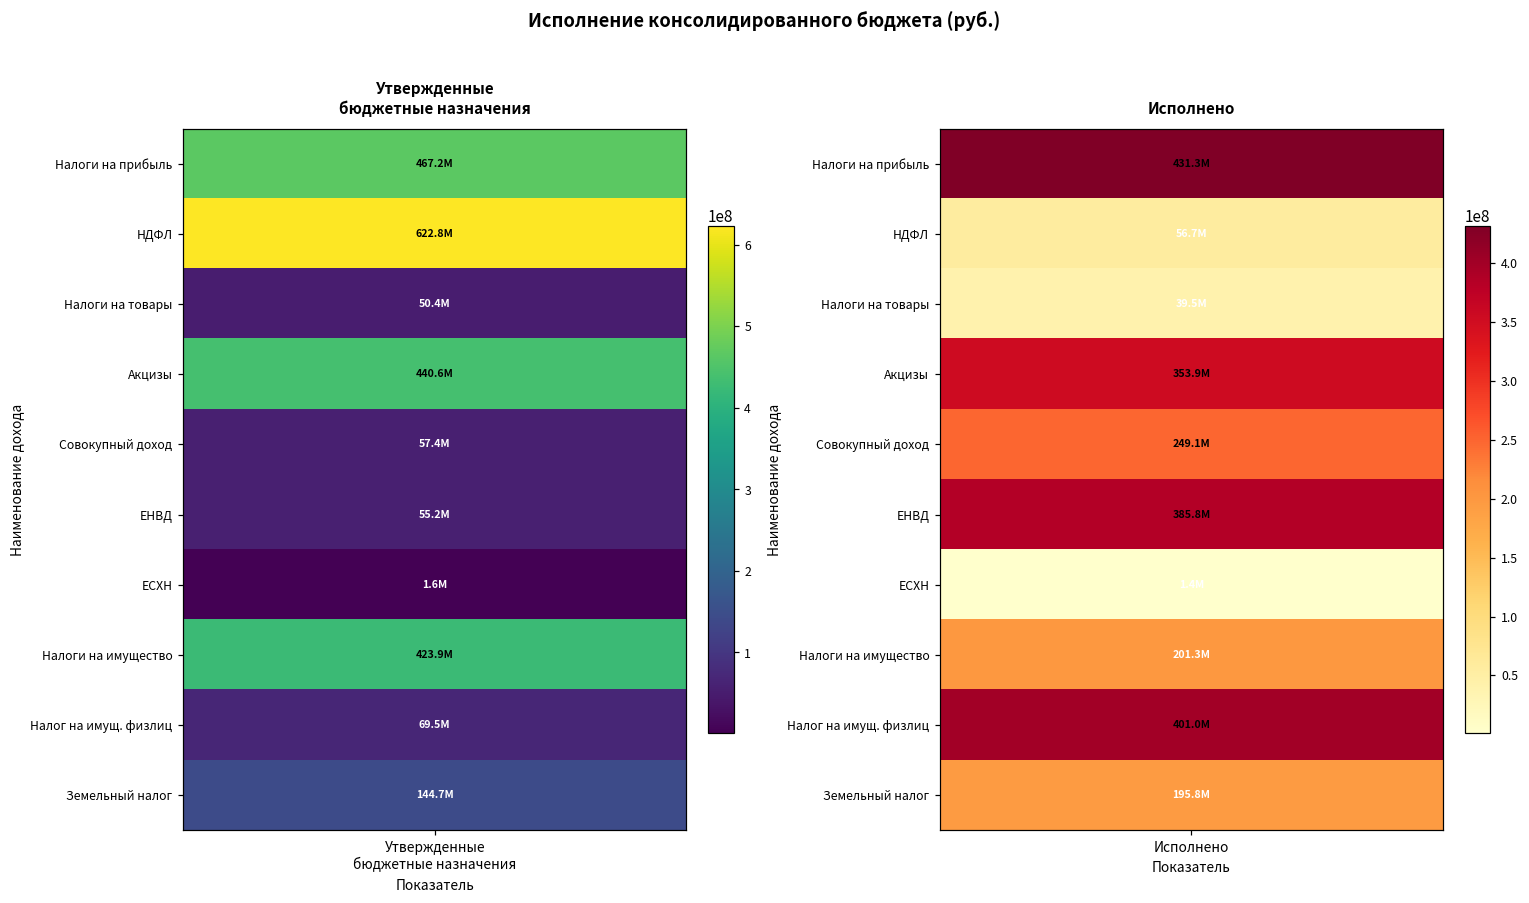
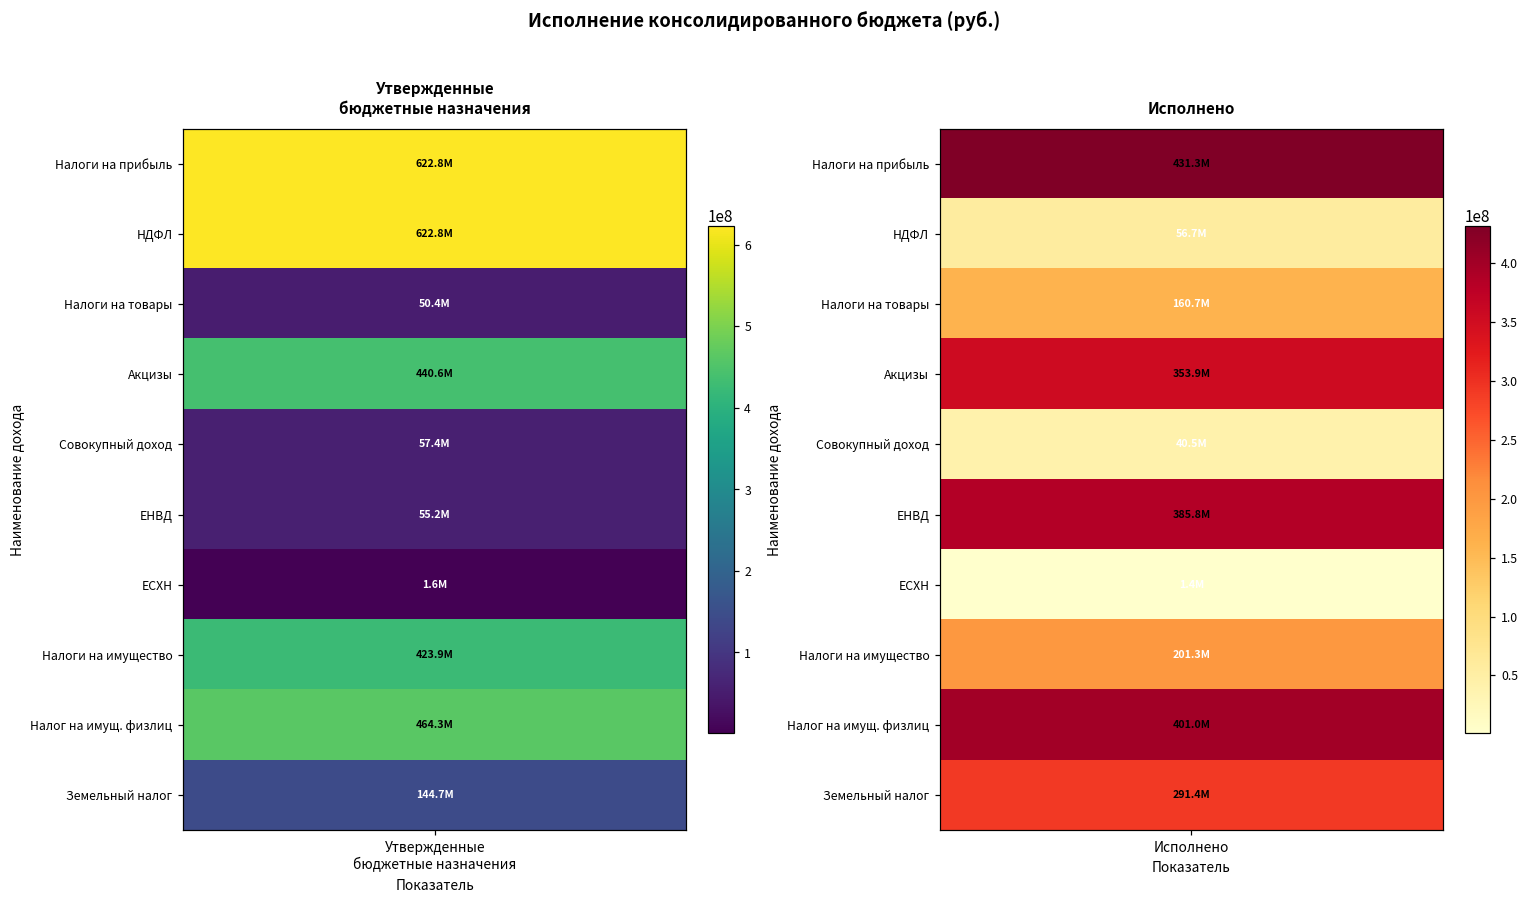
Утвержденные бюджетные назначения, Налоги на прибыль, Утвержденные бюджетные назначения: 467.2M -> 622.8M
Утвержденные бюджетные назначения, Налог на имущ. физлиц, Утвержденные бюджетные назначения: 69.5M -> 464.3M
Исполнено, Налоги на товары, Исполнено: 39.5M -> 160.7M
Исполнено, Совокупный доход, Исполнено: 249.1M -> 40.5M
Исполнено, Земельный налог, Исполнено: 195.8M -> 291.4M
